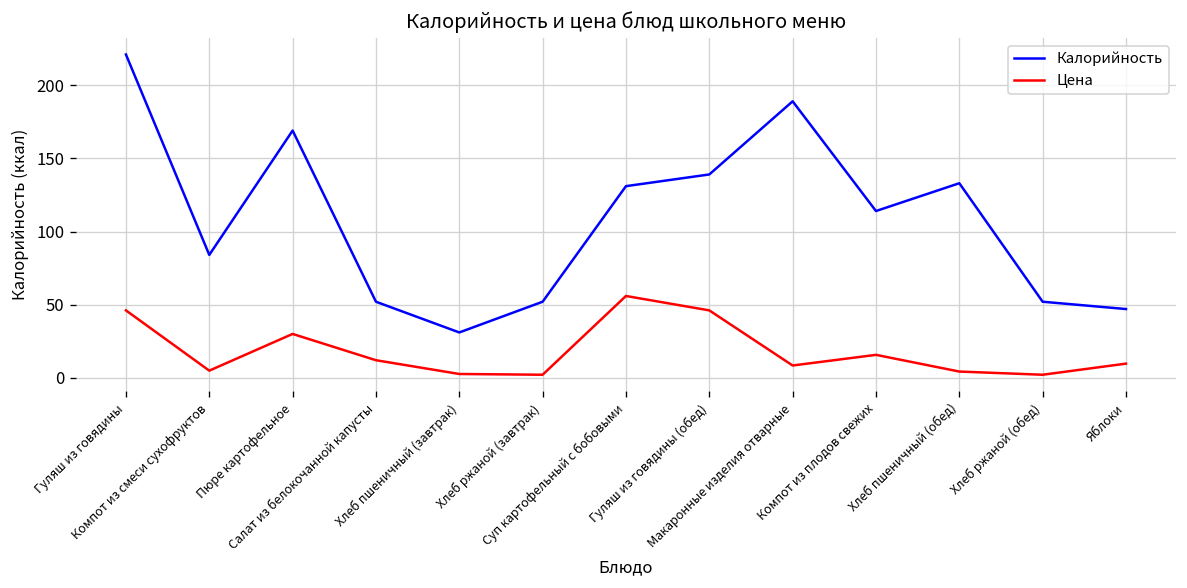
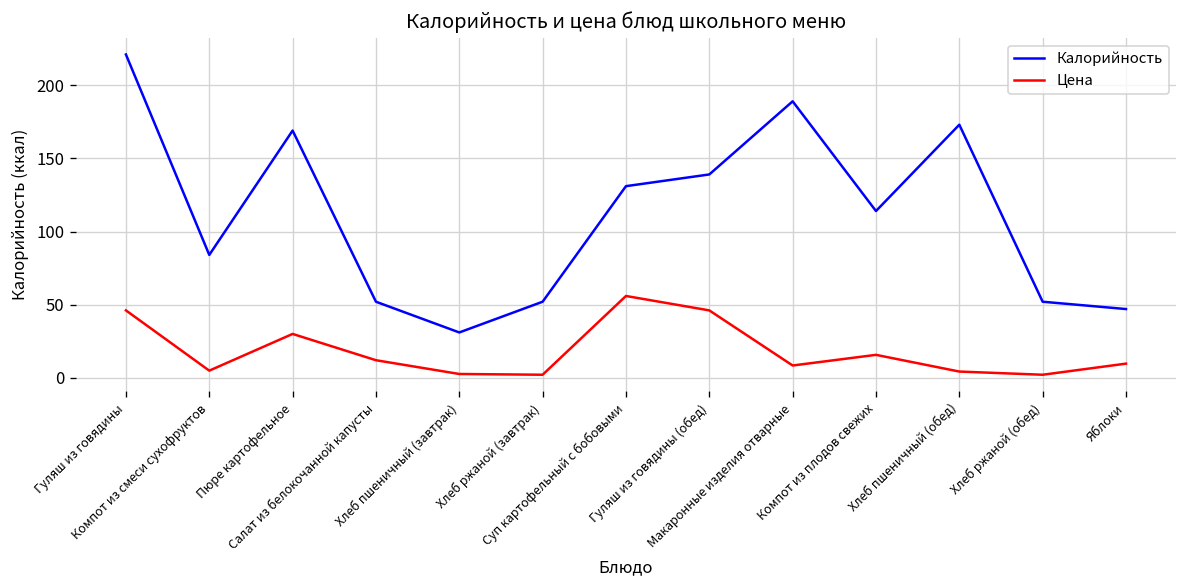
Калорийность, Хлеб пшеничный (обед): 133 -> 173
